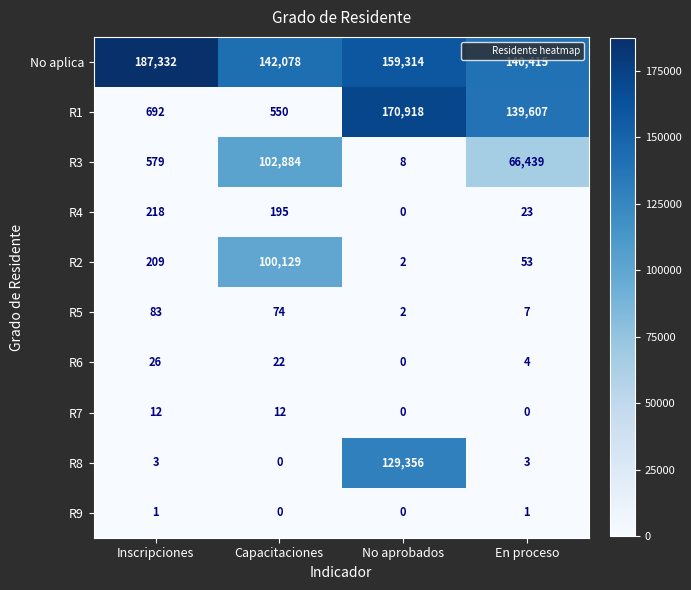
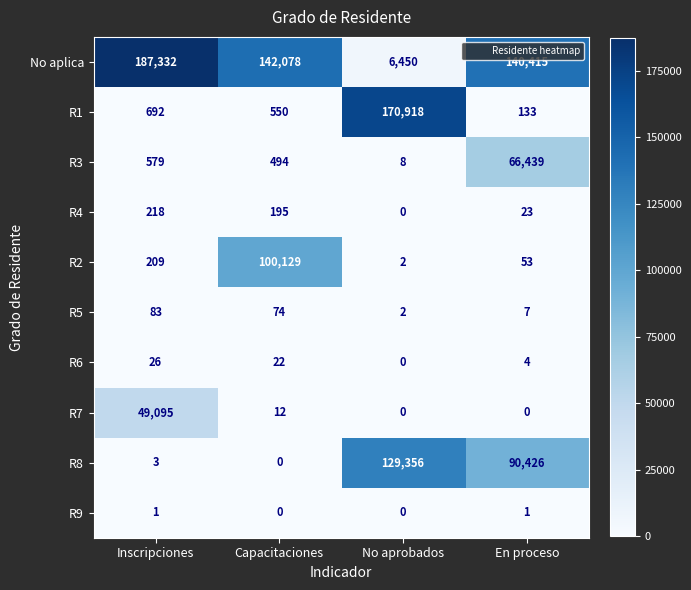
No aplica, No aprobados: 159,314 -> 6,450
R1, En proceso: 139,607 -> 133
R3, Capacitaciones: 102,884 -> 494
R7, Inscripciones: 12 -> 49,095
R8, En proceso: 3 -> 90,426
